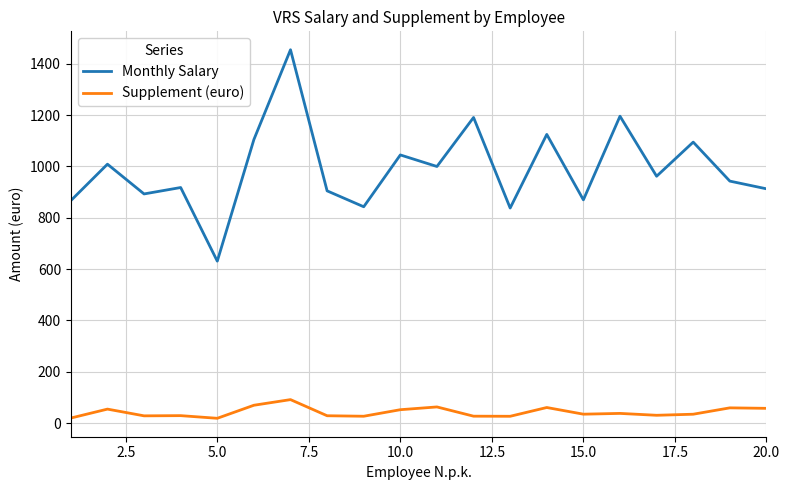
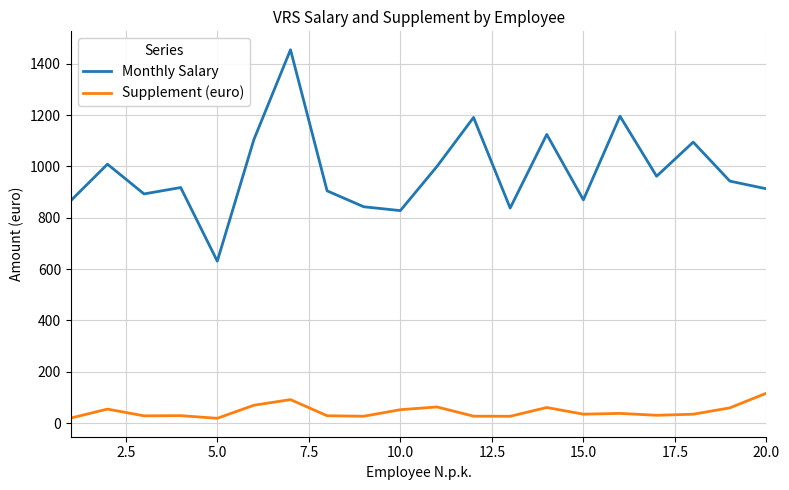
Monthly Salary, 10.0: 1050 -> 830
Supplement (euro), 20.0: 60 -> 120
